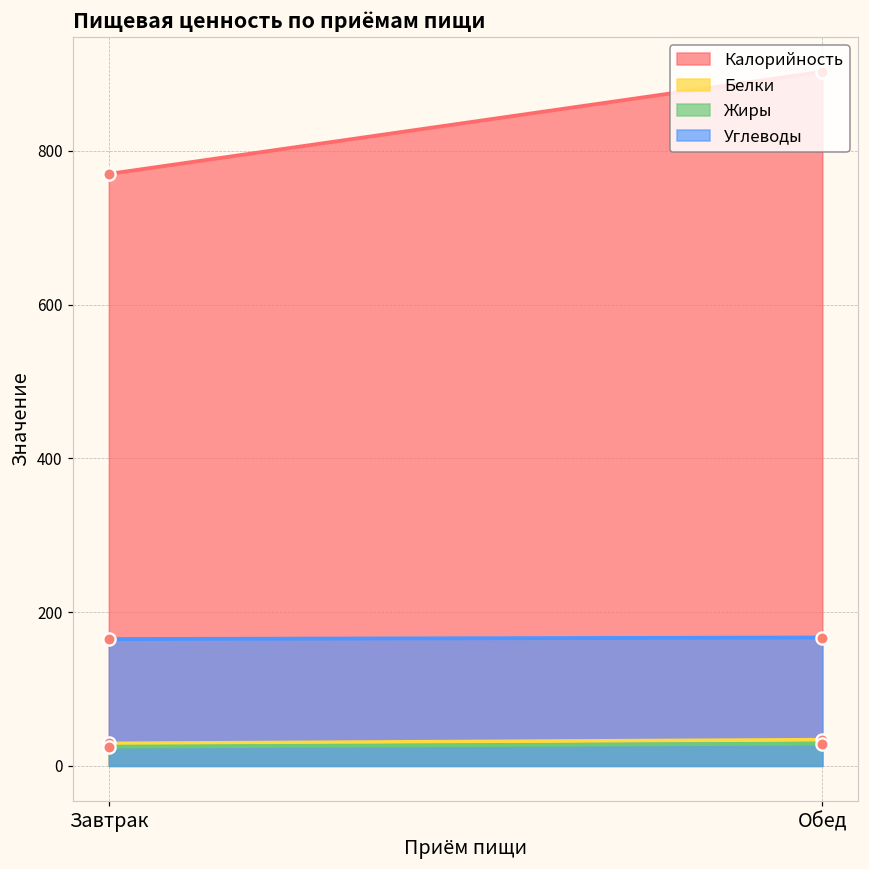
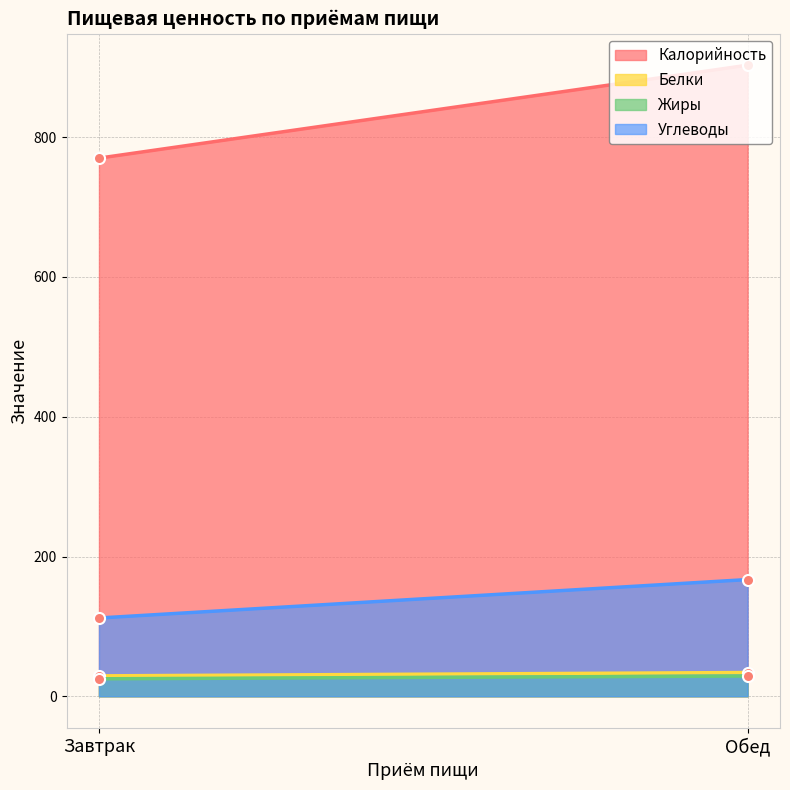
Углеводы, Завтрак: 170 -> 110
